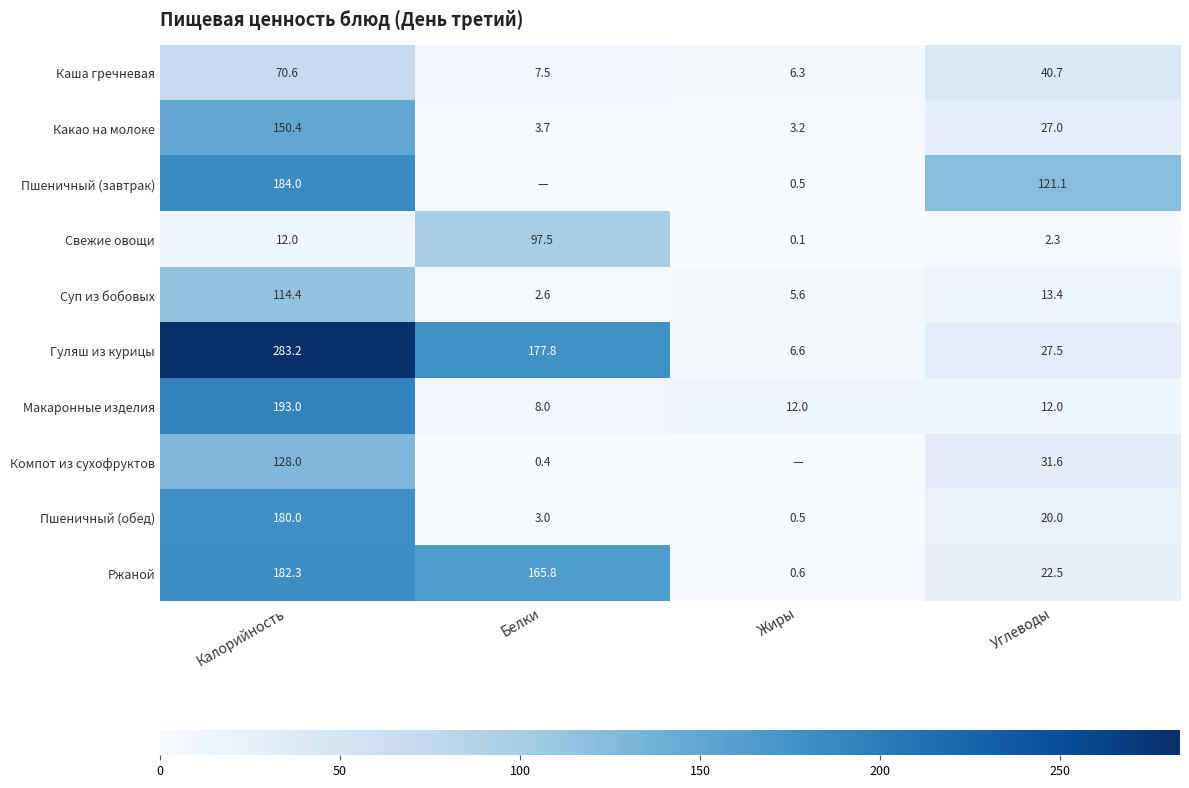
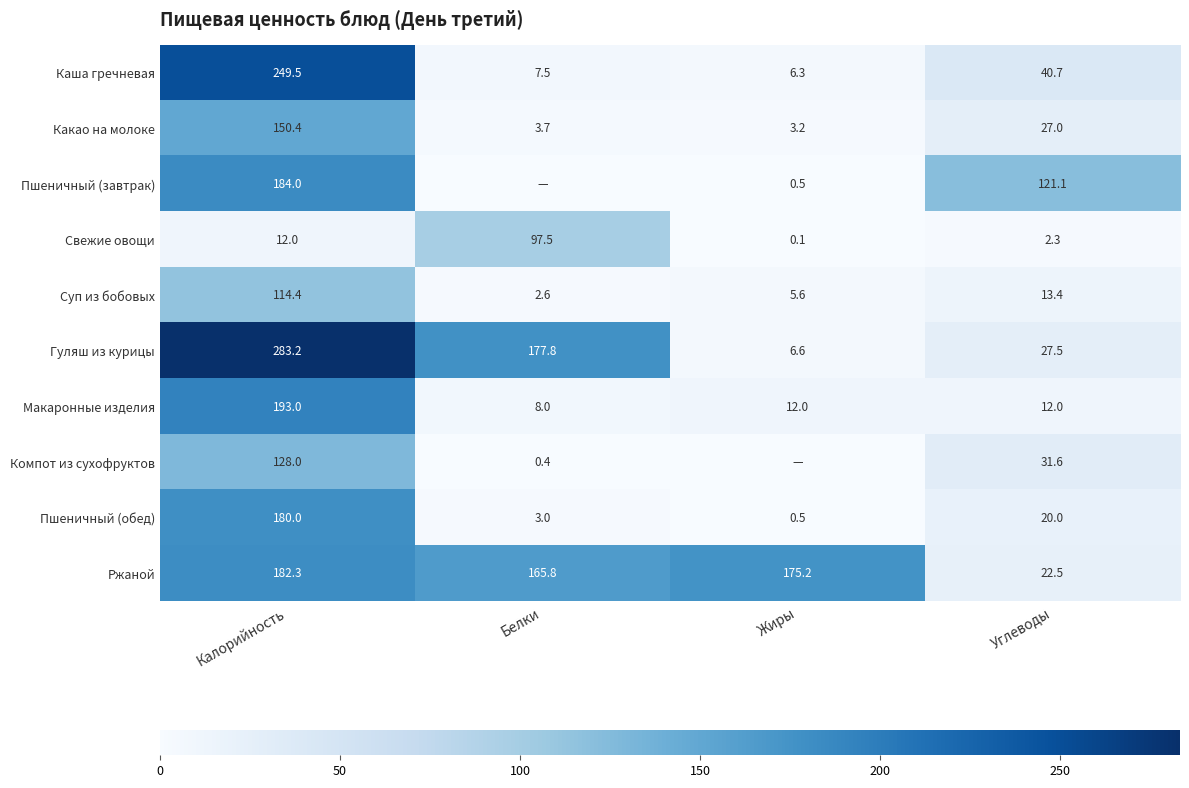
Каша гречневая, Калорийность: 70.6 -> 249.5
Ржаной, Жиры: 0.6 -> 175.2
